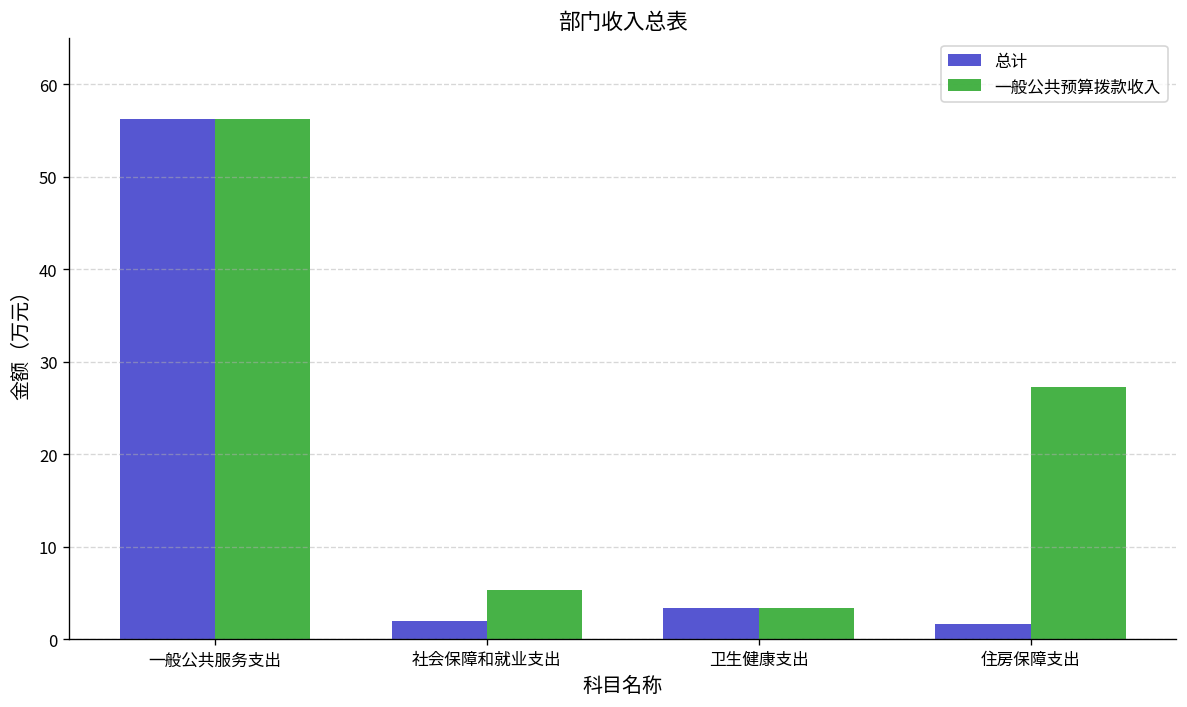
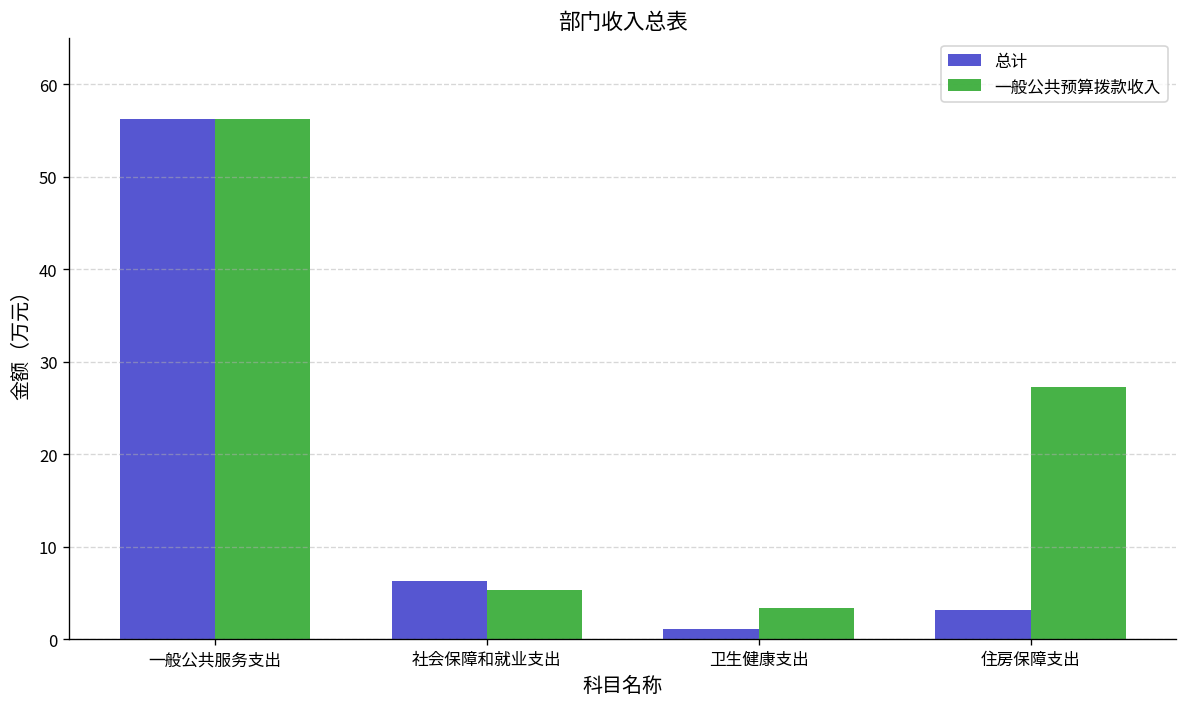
总计, 社会保障和就业支出: 2 -> 6
总计, 卫生健康支出: 3 -> 1
总计, 住房保障支出: 2 -> 3
